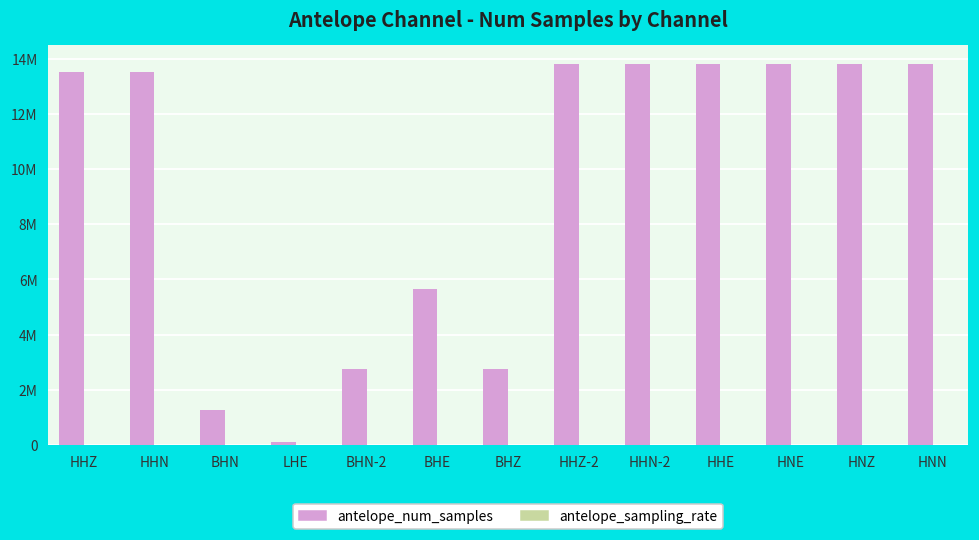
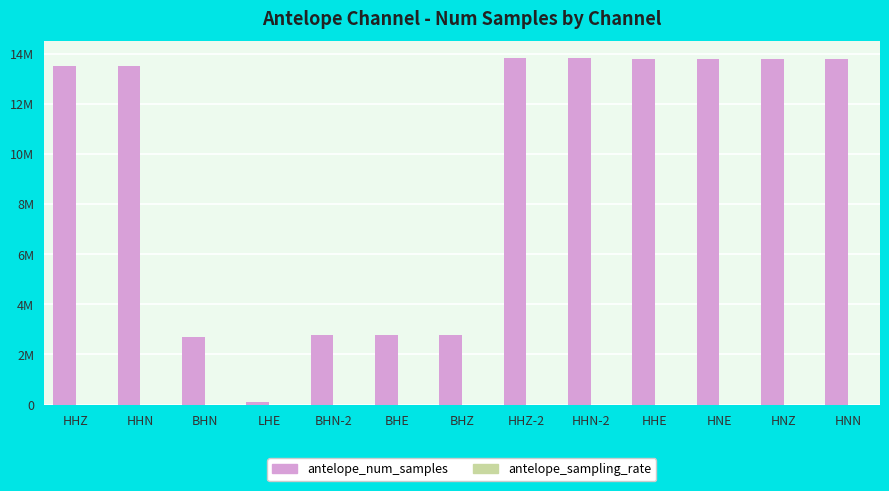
antelope_num_samples, BHN: 1300000 -> 2700000
antelope_num_samples, BHE: 5600000 -> 2800000
